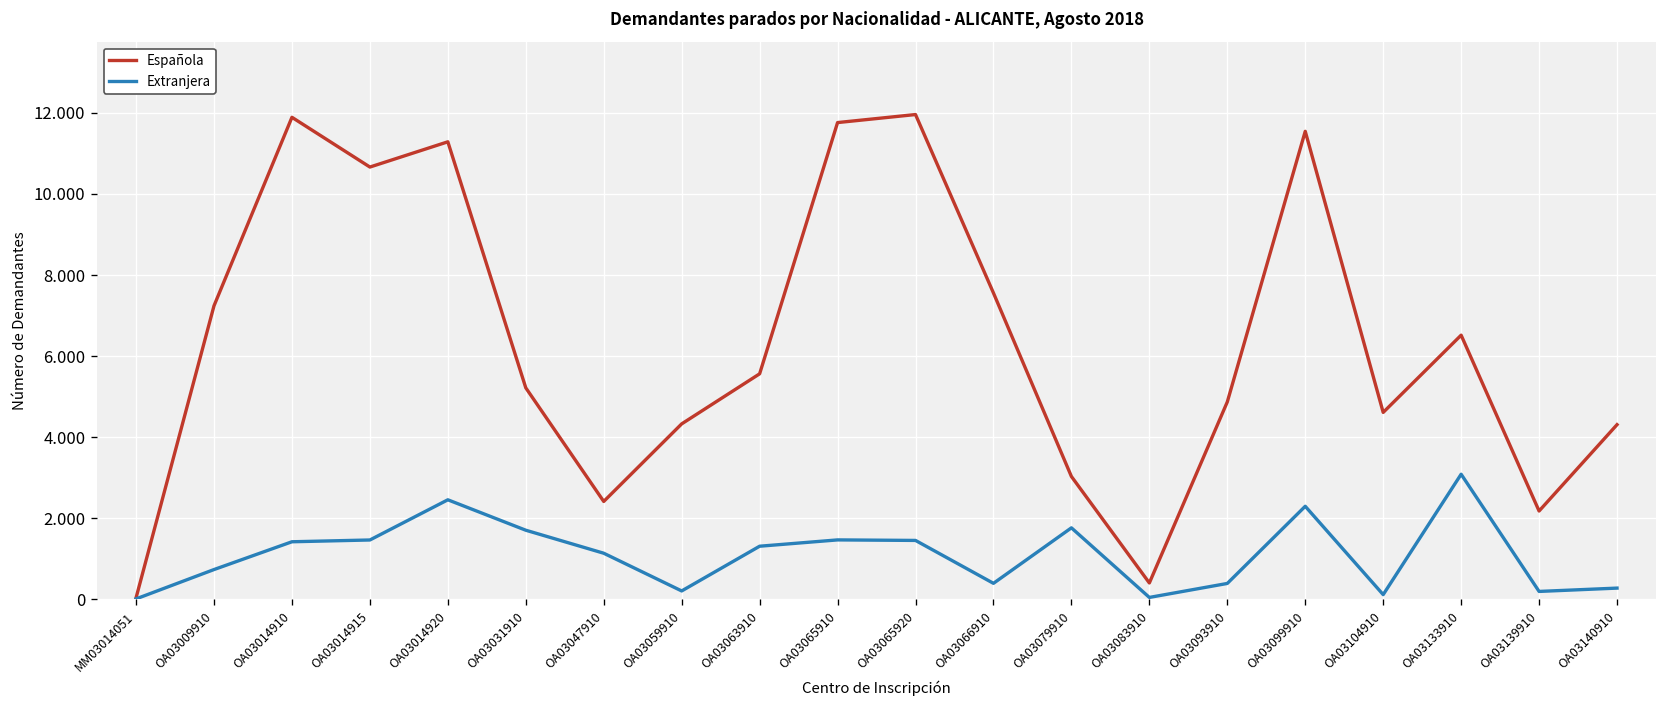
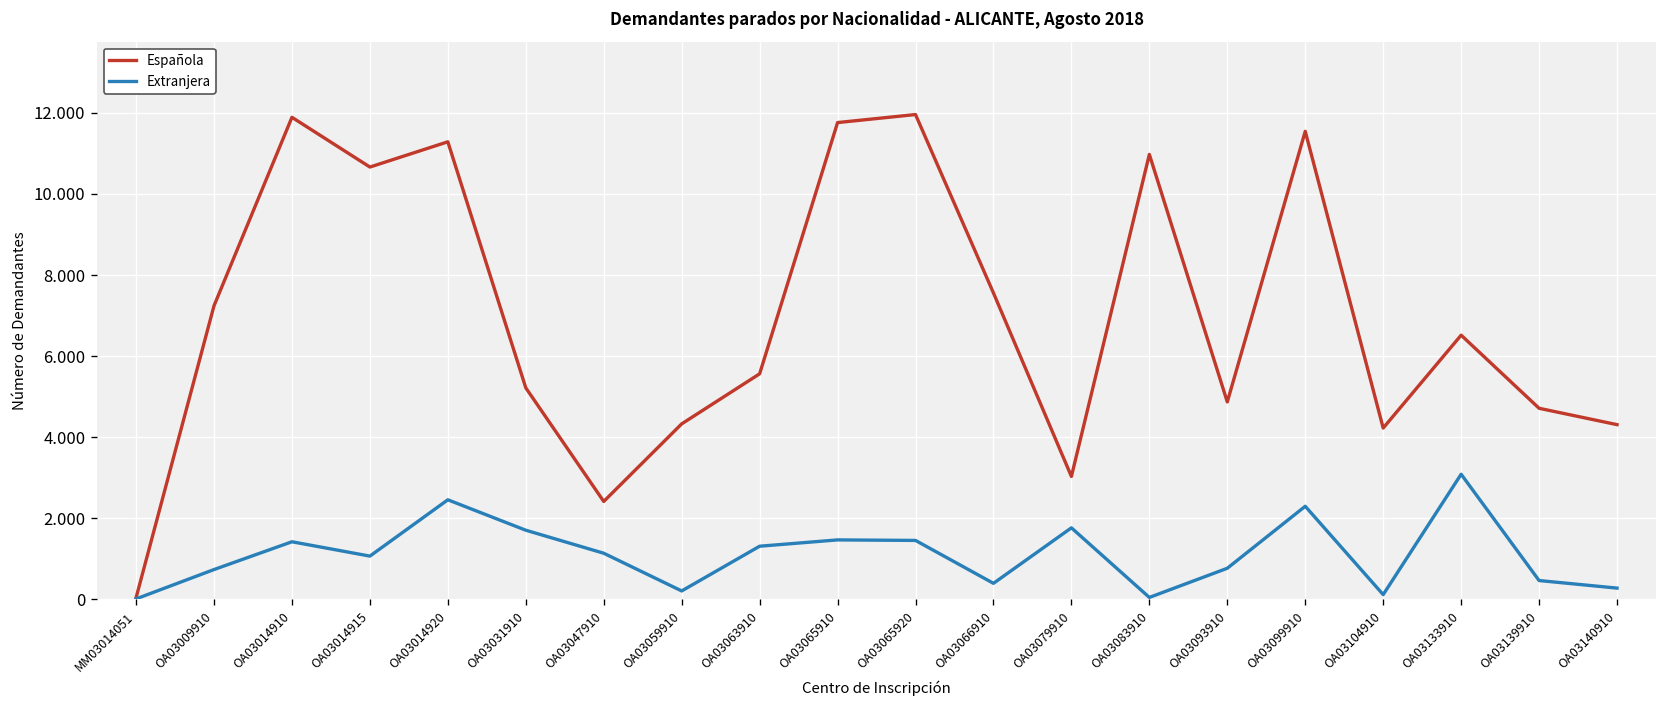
Extranjera, OA03014915: 1.5 -> 1.1
Española, OA03083910: 0.4 -> 11.0
Extranjera, OA03093910: 0.4 -> 0.8
Española, OA03104910: 4.6 -> 4.2
Española, OA03139910: 2.2 -> 4.7
Extranjera, OA03139910: 0.2 -> 0.5
